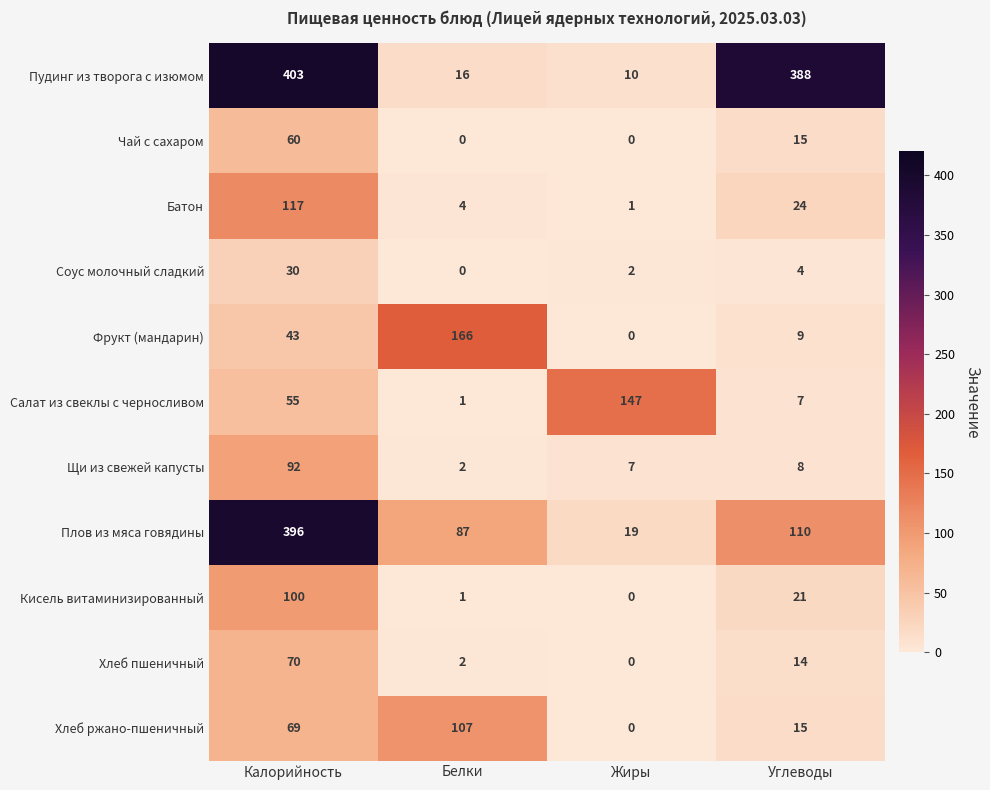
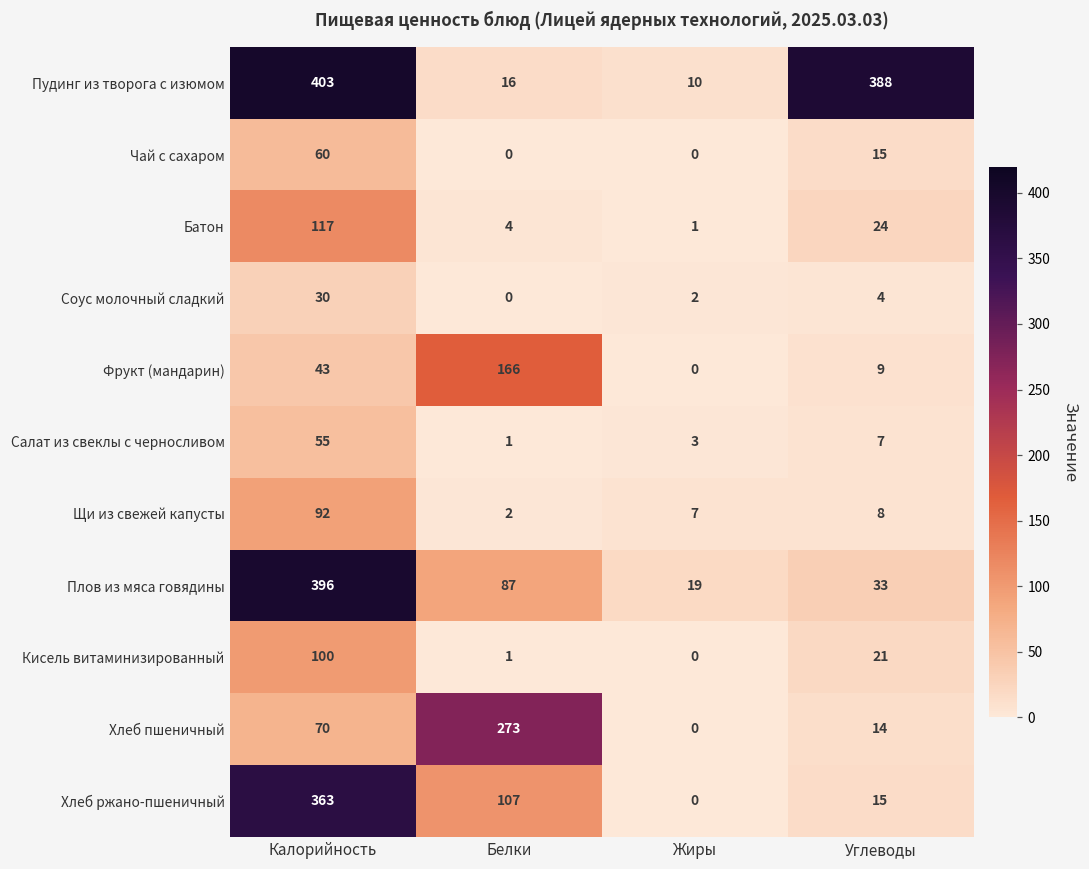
Салат из свеклы с черносливом, Жиры: 147 -> 3
Плов из мяса говядины, Углеводы: 110 -> 33
Хлеб пшеничный, Белки: 2 -> 273
Хлеб ржано-пшеничный, Калорийность: 69 -> 363
